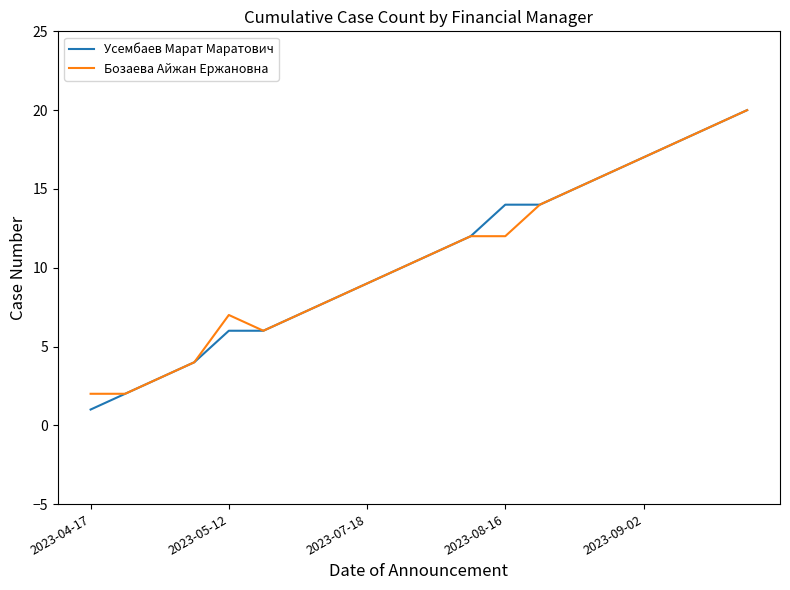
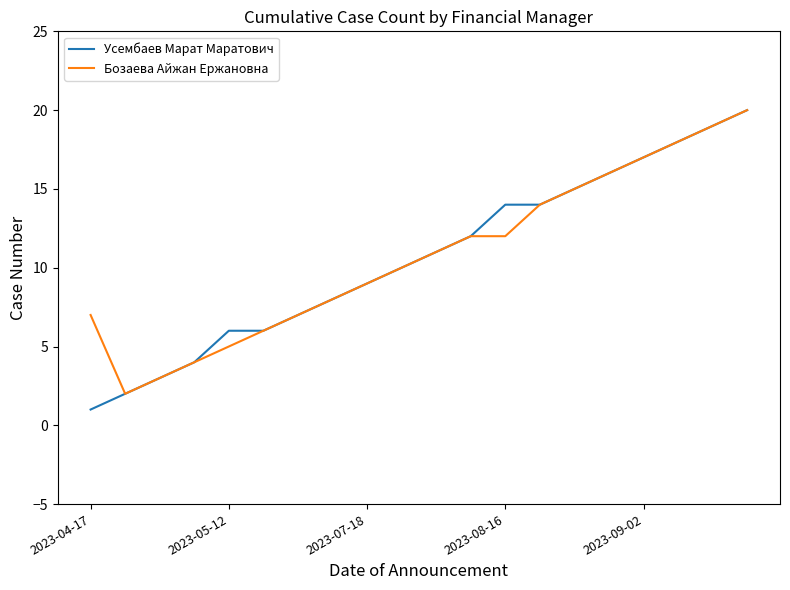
Бозаева Айжан Ержановна, 2023-04-17: 2 -> 7
Бозаева Айжан Ержановна, 2023-05-12: 7 -> 5
